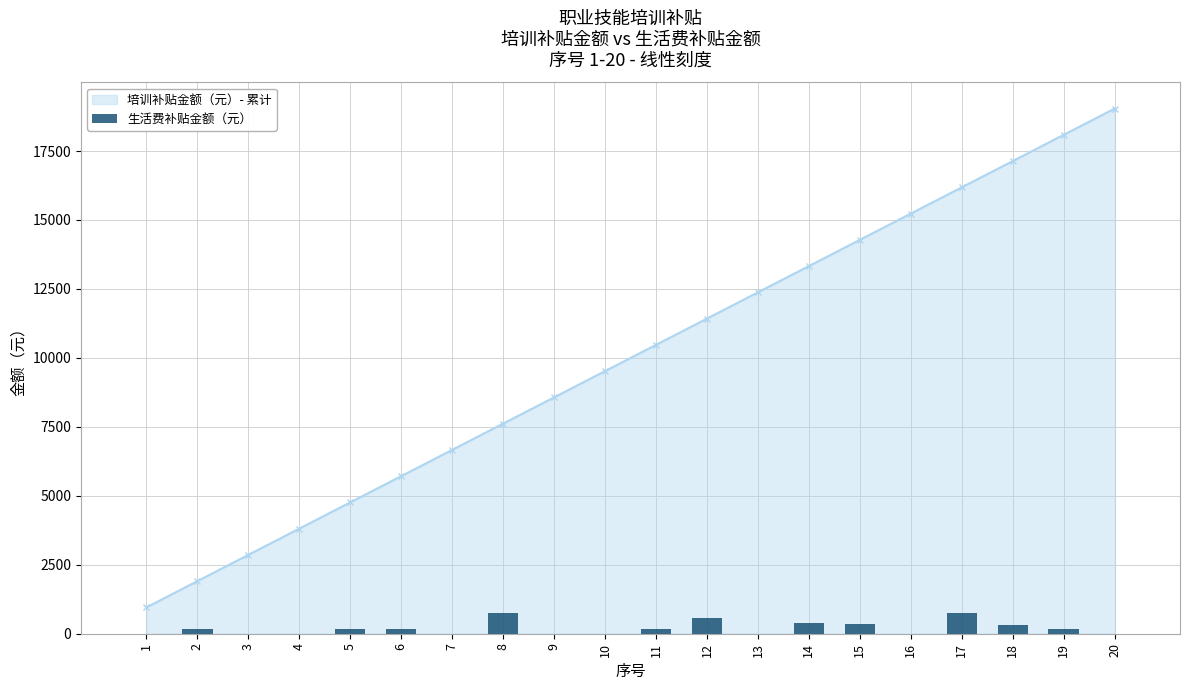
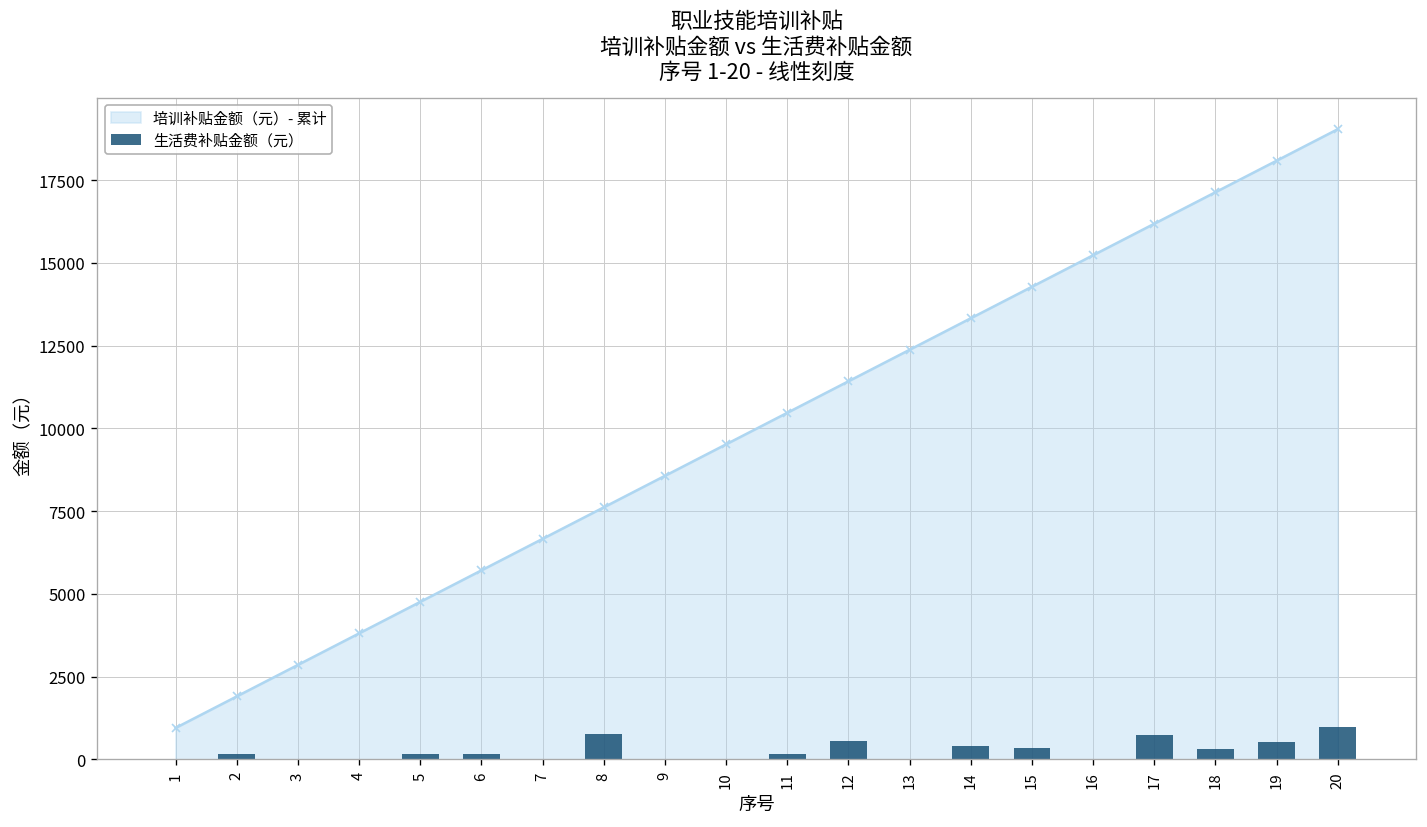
生活费补贴金额（元）, 19: 200 -> 500
生活费补贴金额（元）, 20: 0 -> 1000
